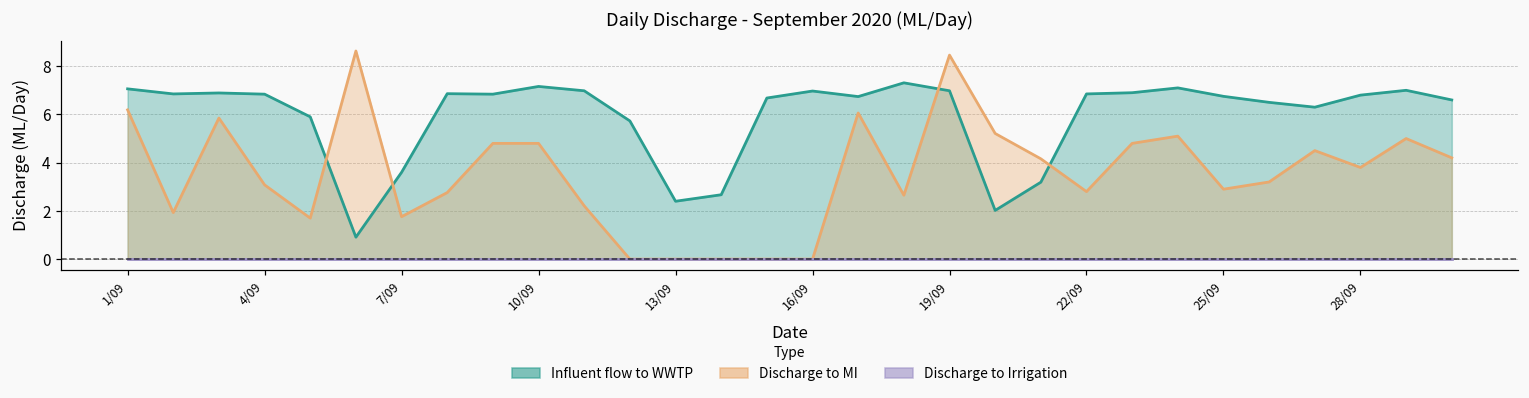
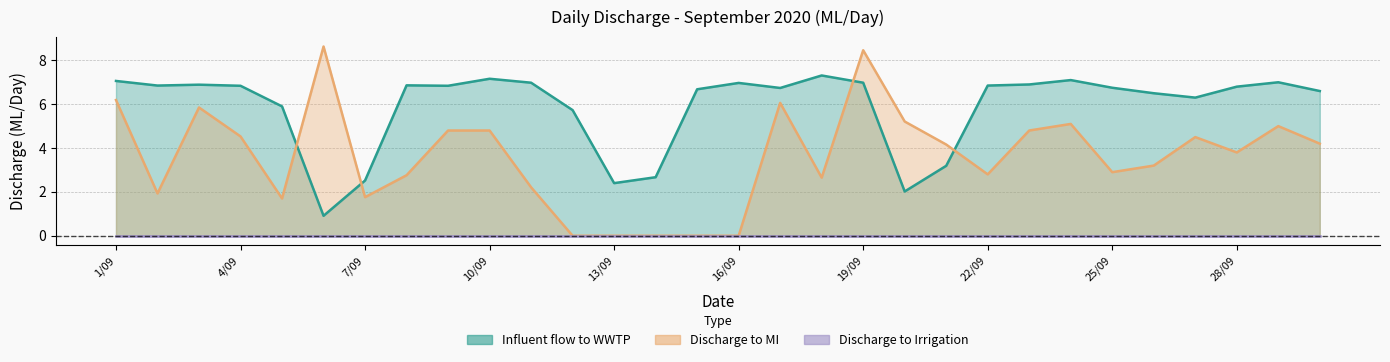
Discharge to MI, 4/09: 3.1 -> 4.5
Influent flow to WWTP, 7/09: 3.6 -> 2.5
